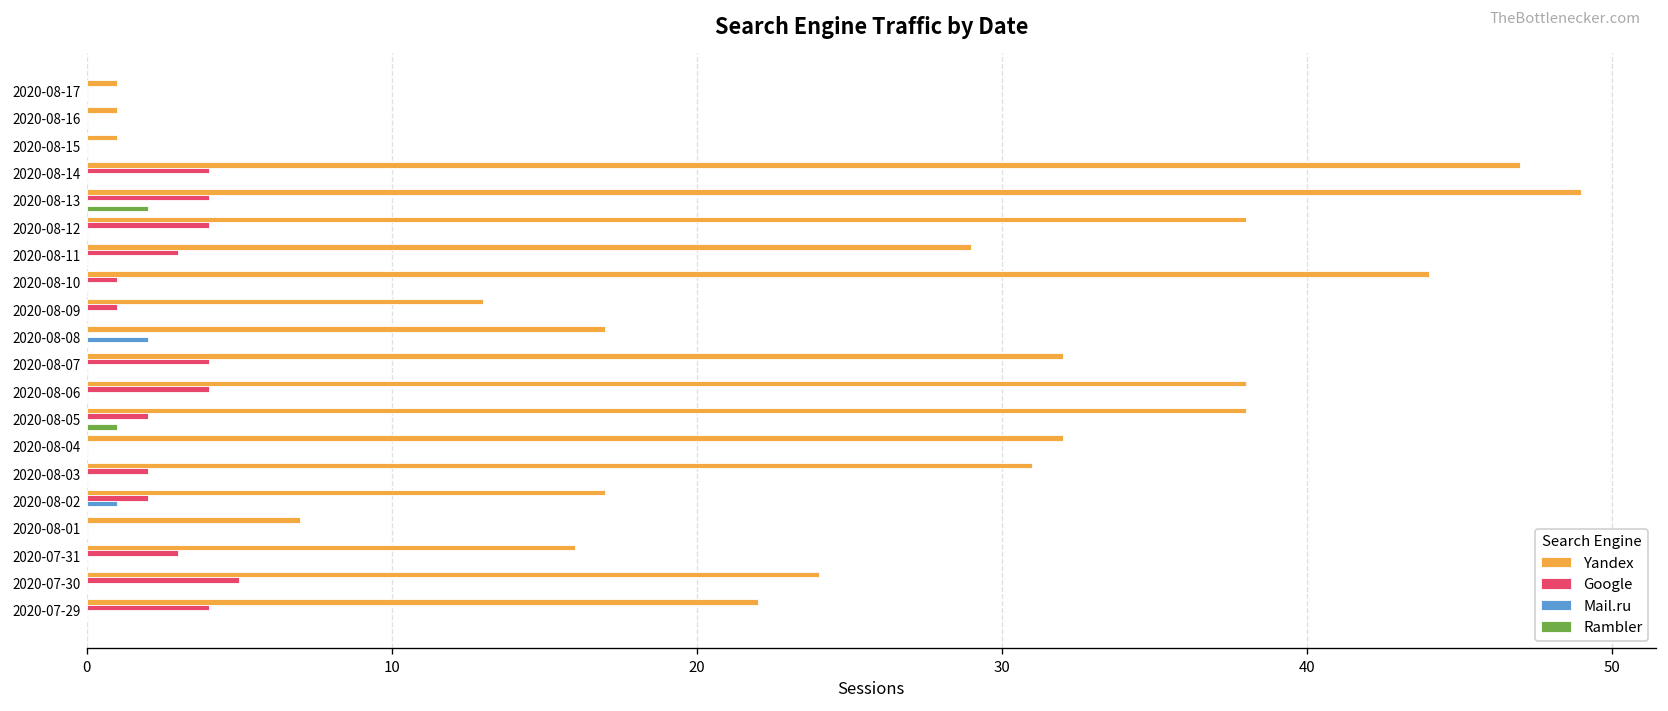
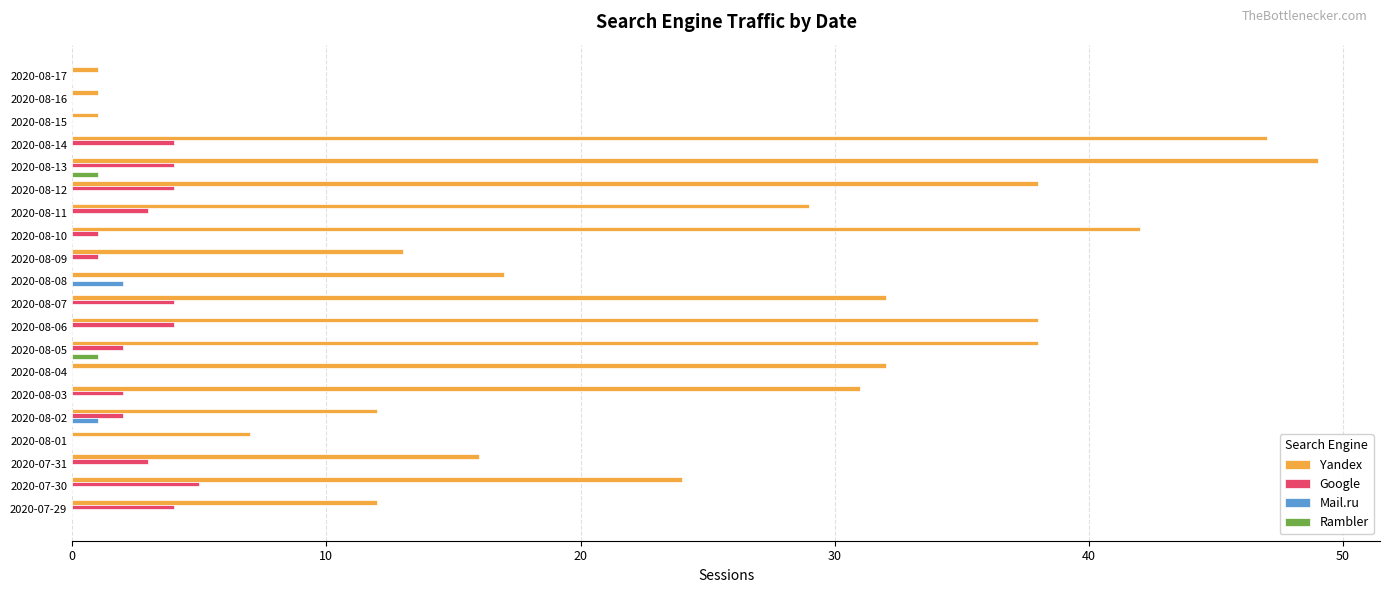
Rambler, 2020-08-13: 2 -> 1
Yandex, 2020-08-10: 44 -> 42
Yandex, 2020-08-02: 17 -> 12
Yandex, 2020-07-29: 22 -> 12
